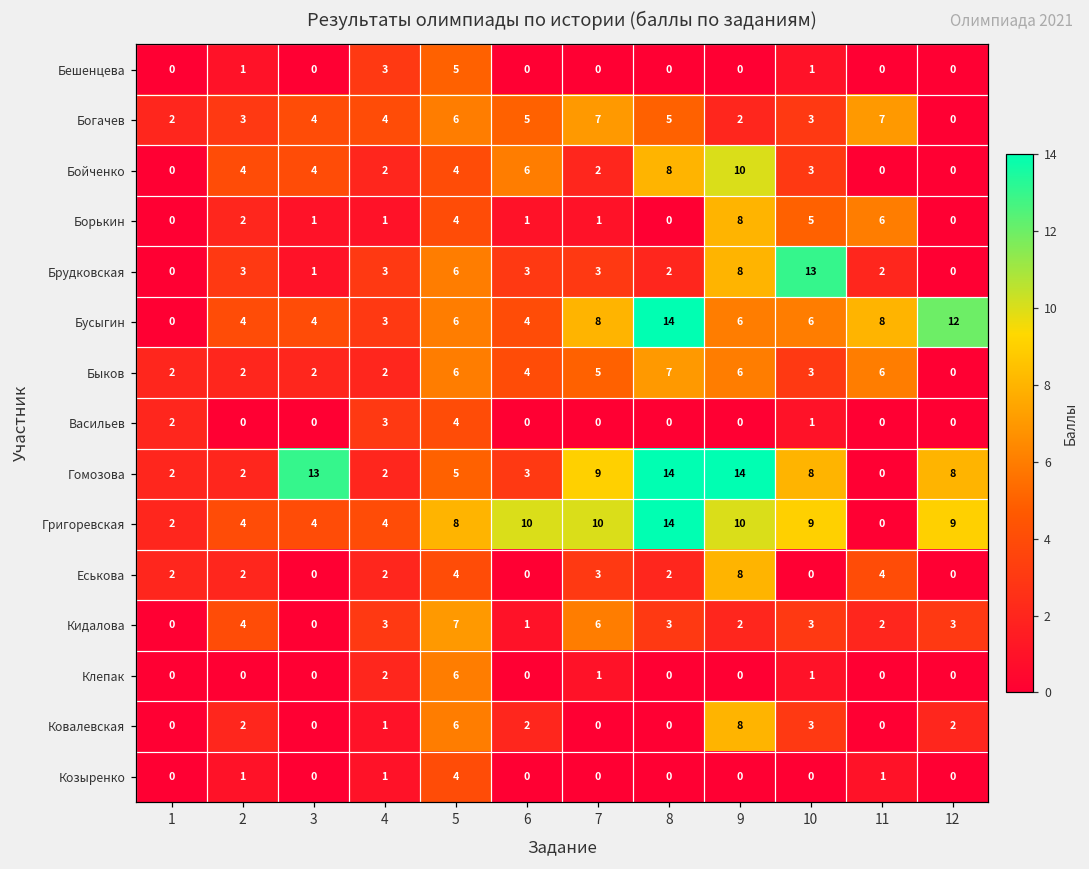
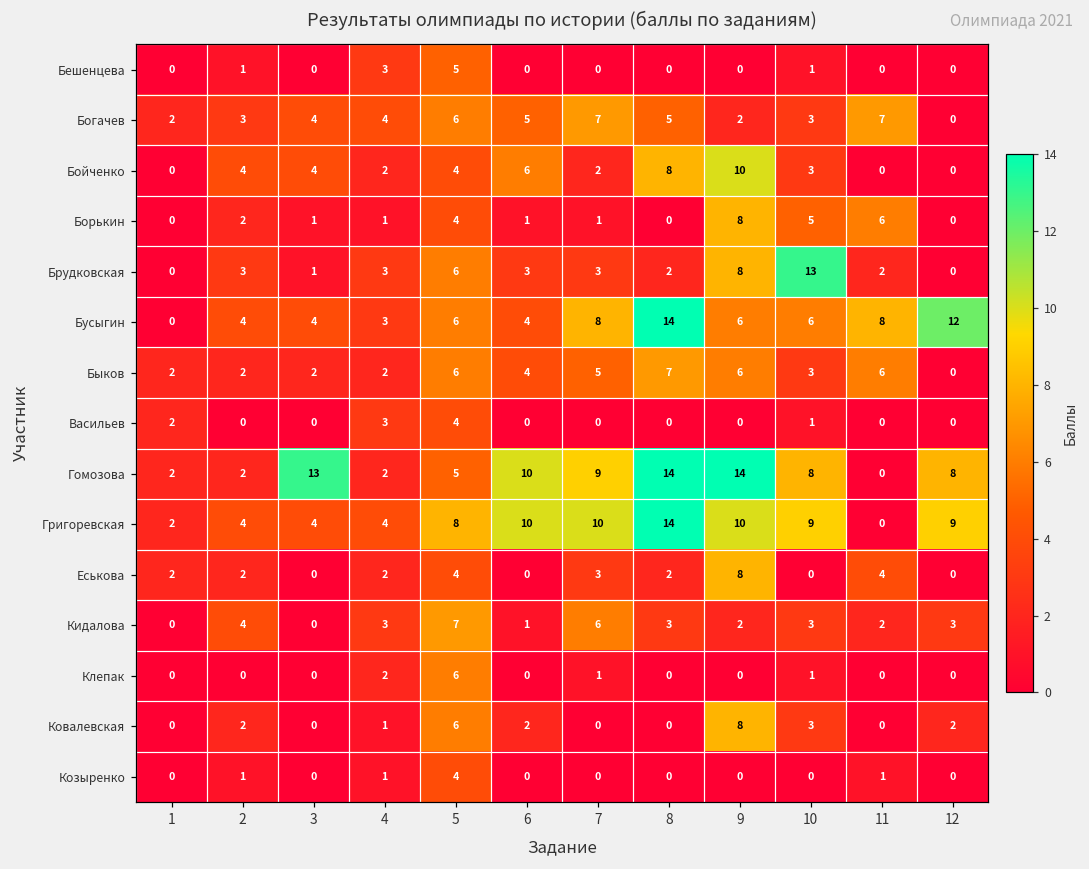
Гомозова, 6: 3 -> 10
